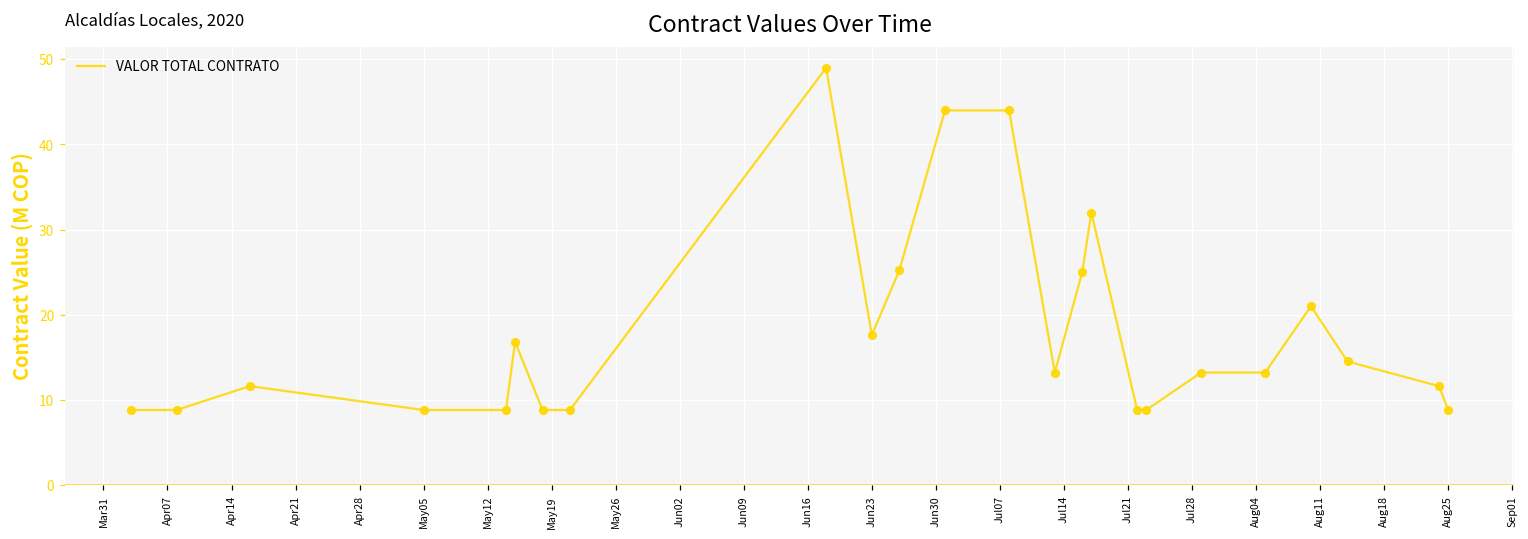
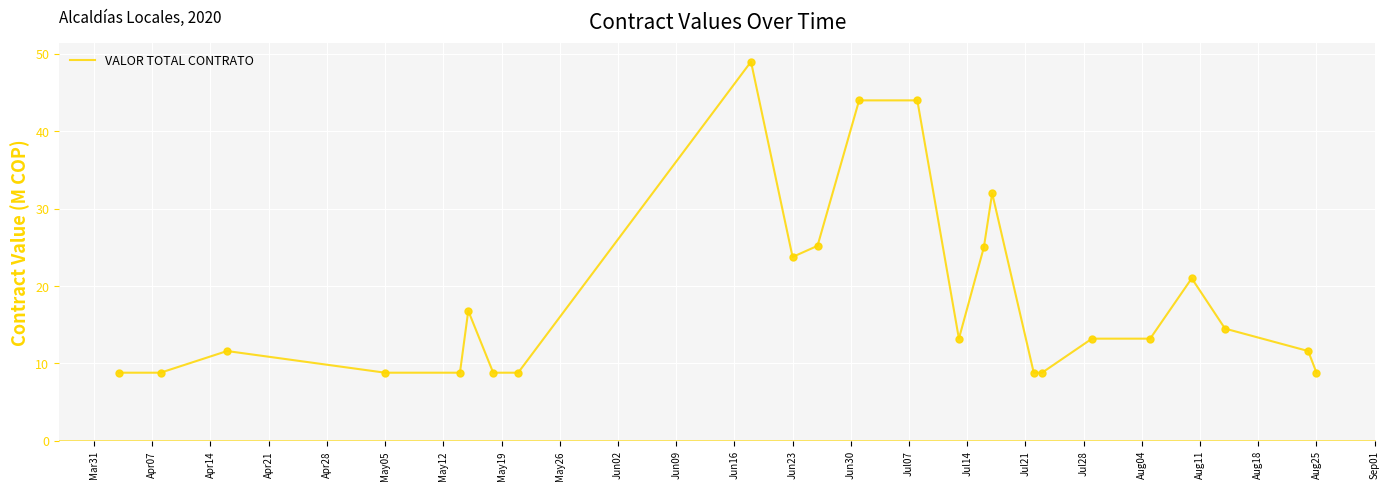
Jun23: 18 -> 24
